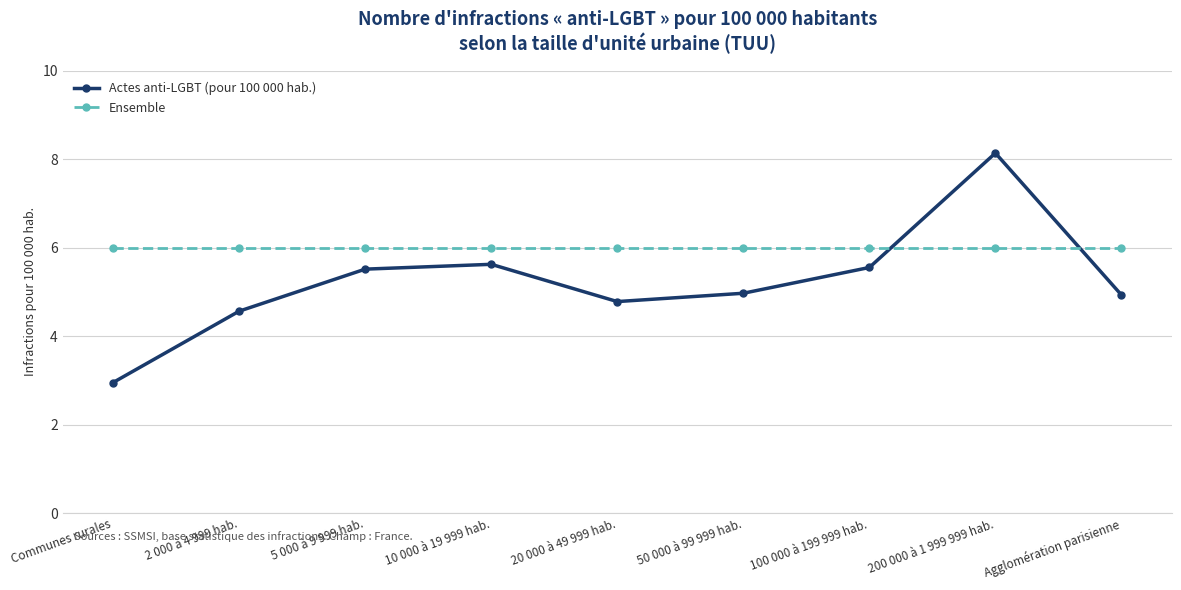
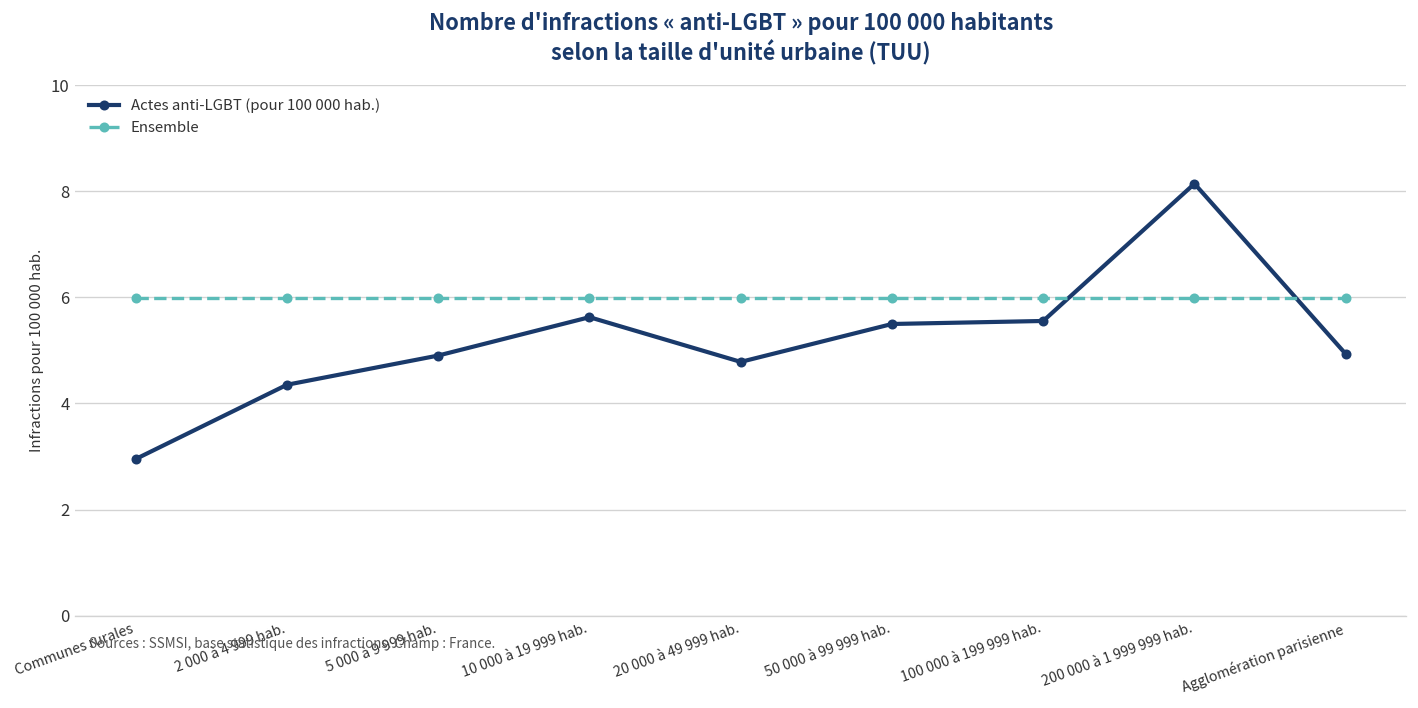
Actes anti-LGBT (pour 100 000 hab.), 2 000 à 4 999 hab.: 4.6 -> 4.4
Actes anti-LGBT (pour 100 000 hab.), 5 000 à 9 999 hab.: 5.5 -> 4.9
Actes anti-LGBT (pour 100 000 hab.), 50 000 à 99 999 hab.: 5.0 -> 5.5
